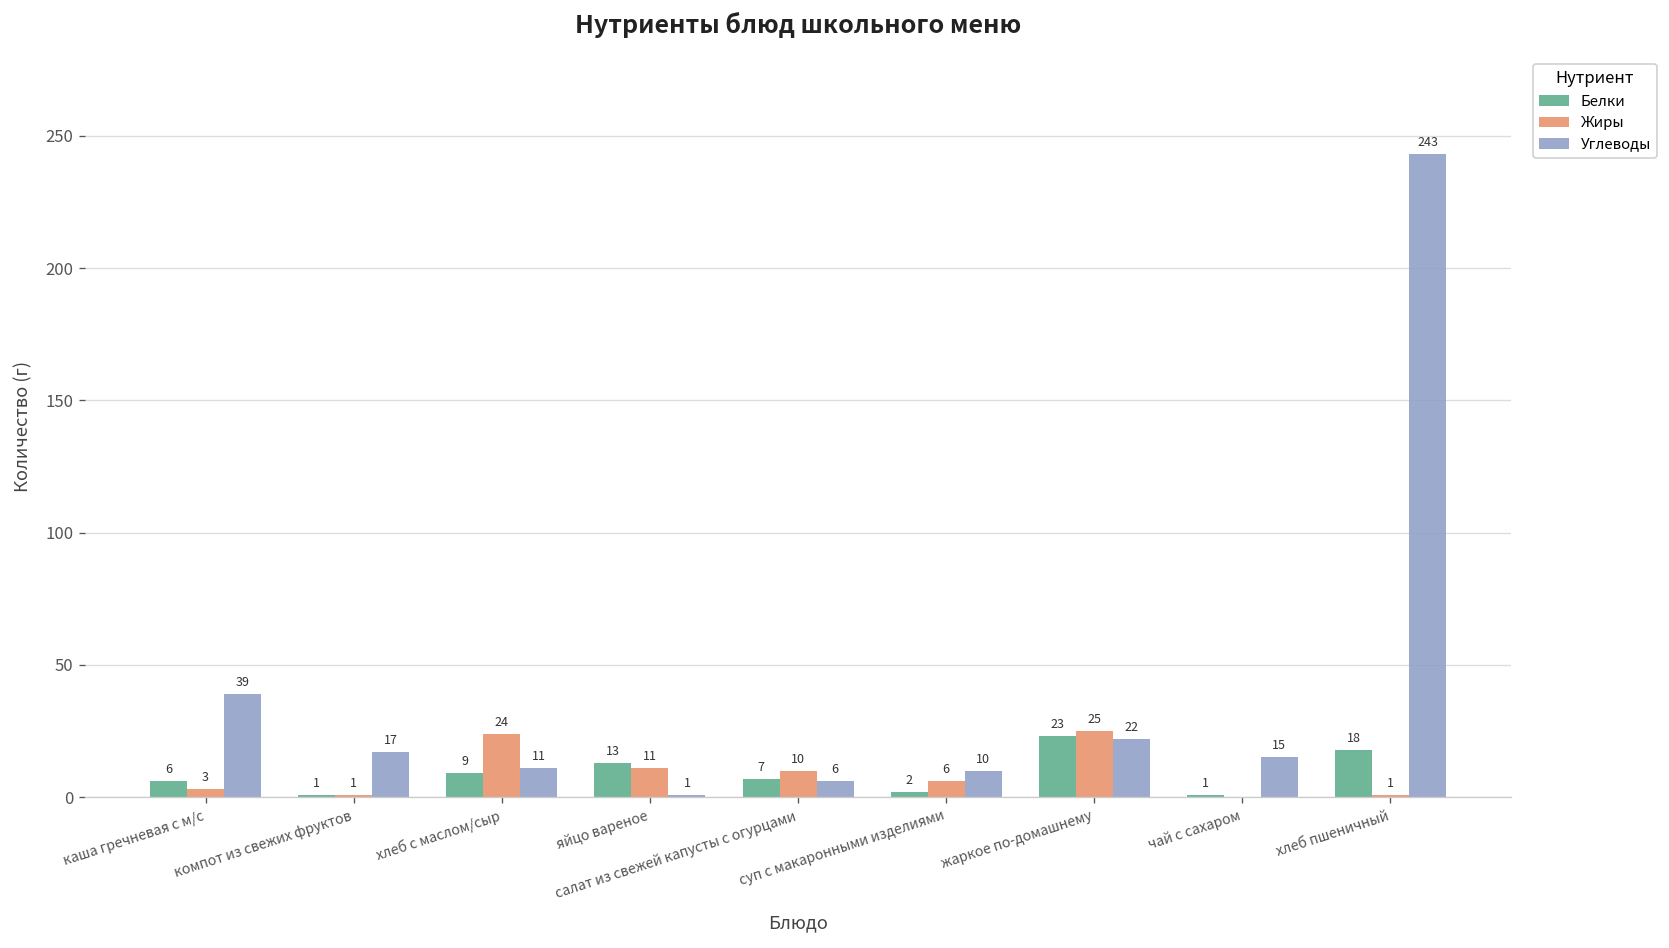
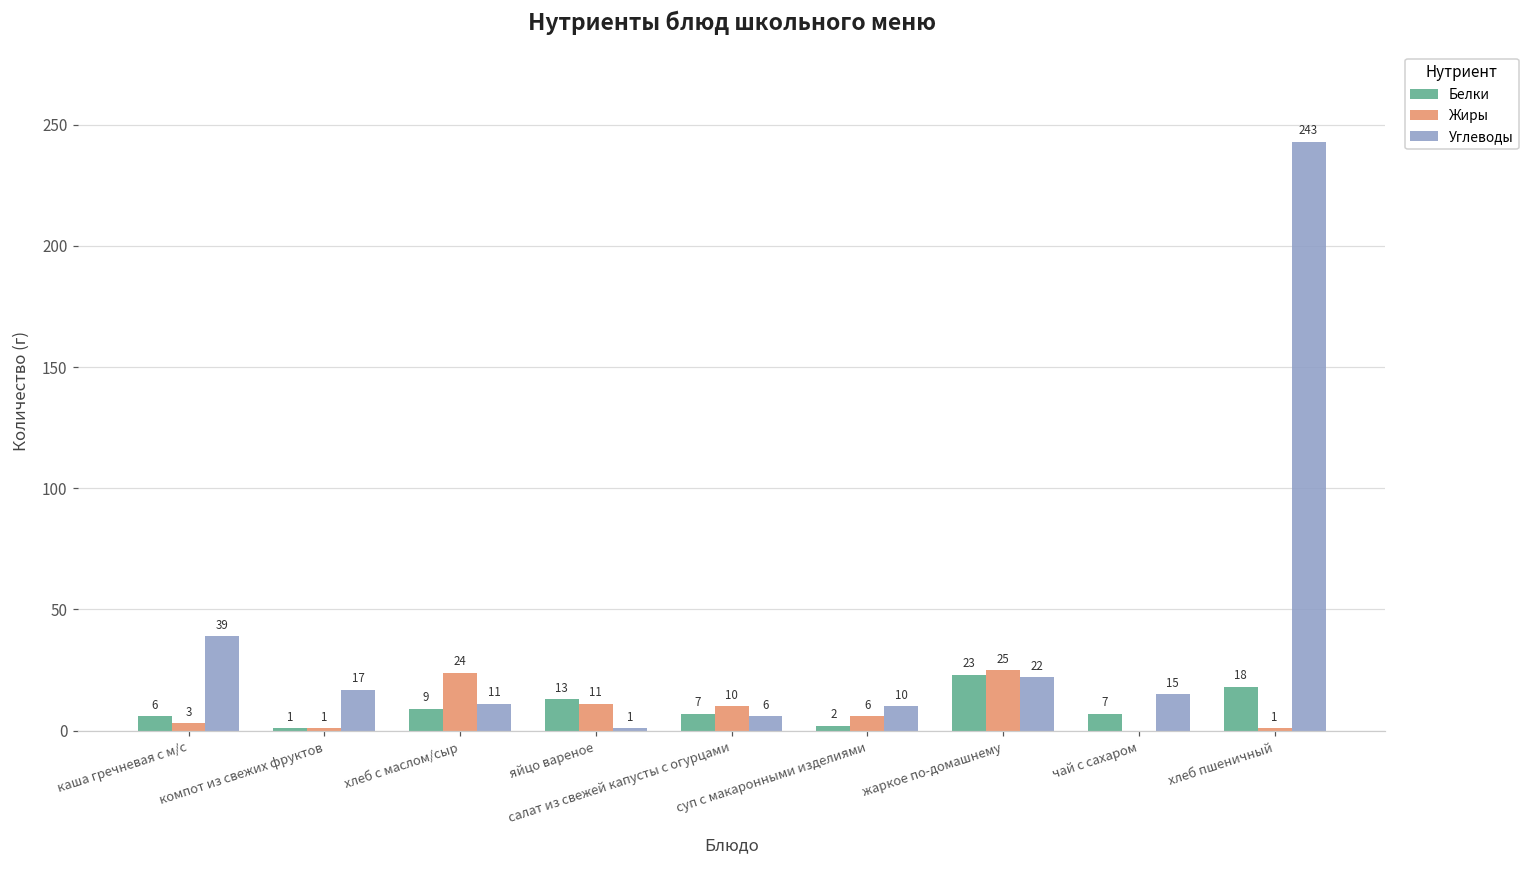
Белки, чай с сахаром: 1 -> 7
